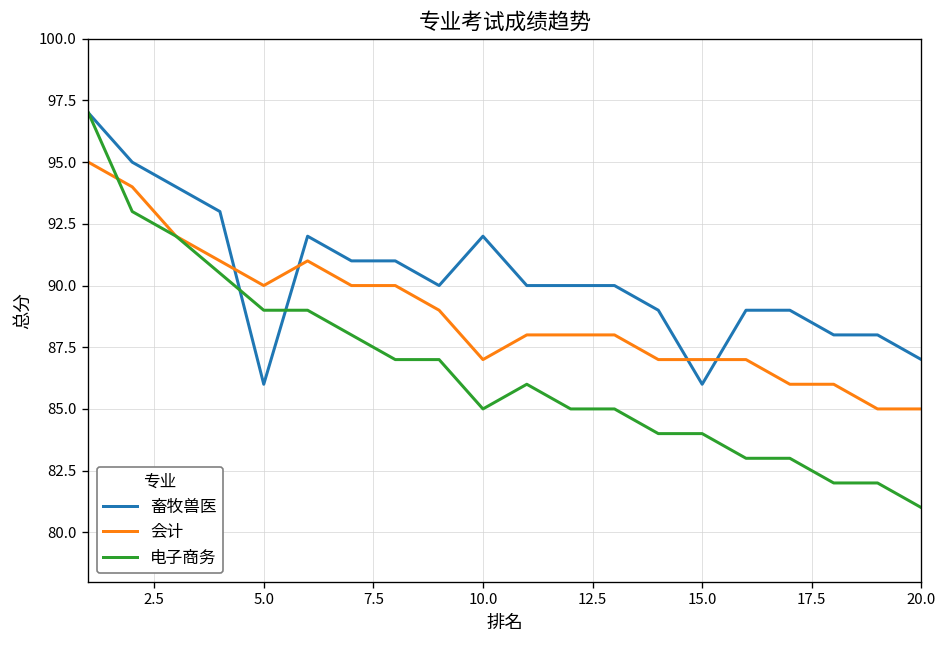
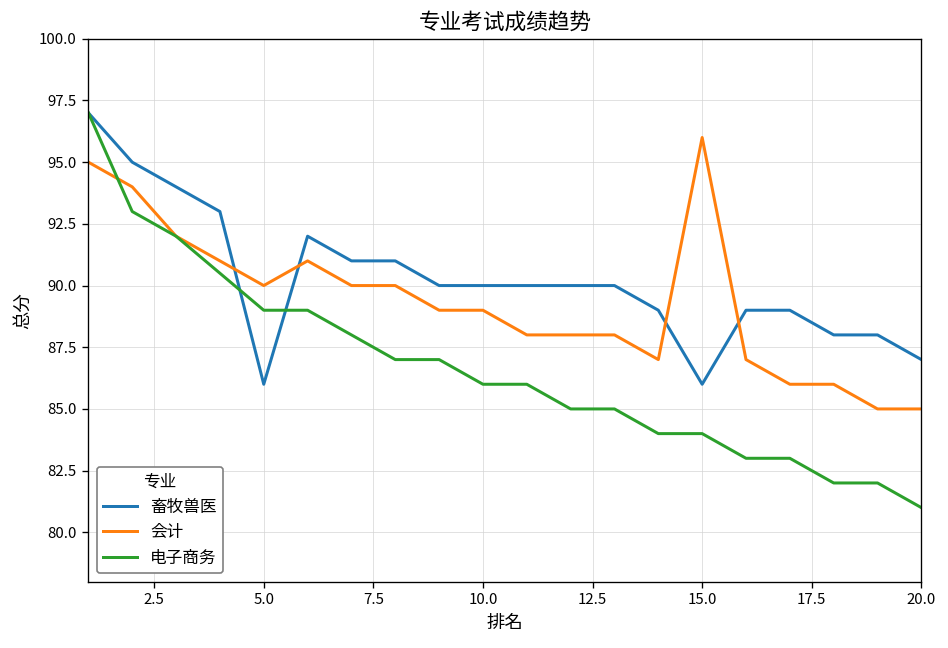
畜牧兽医, 10.0: 92 -> 90
会计, 10.0: 87 -> 89
电子商务, 10.0: 85 -> 86
会计, 15.0: 87 -> 96
